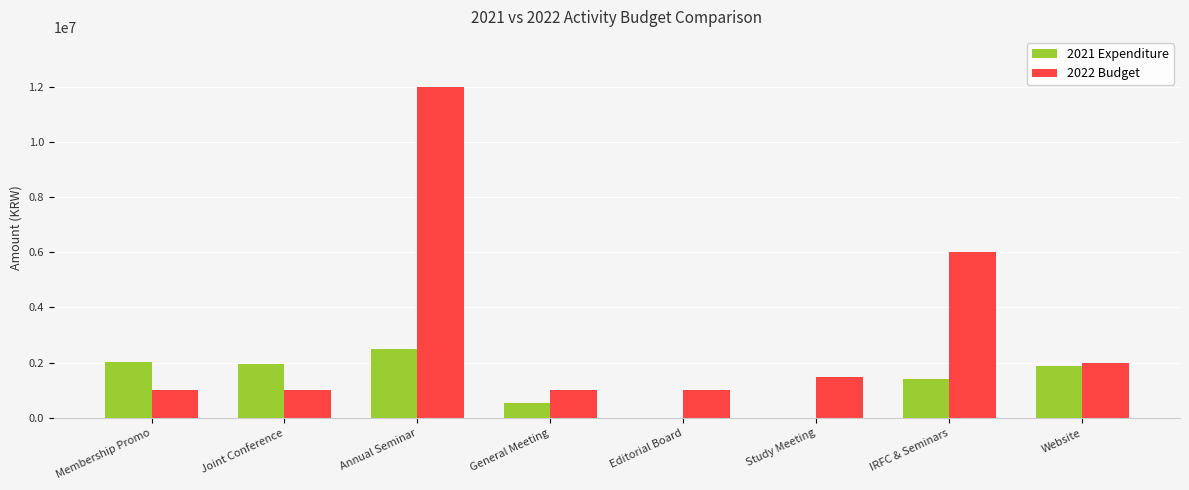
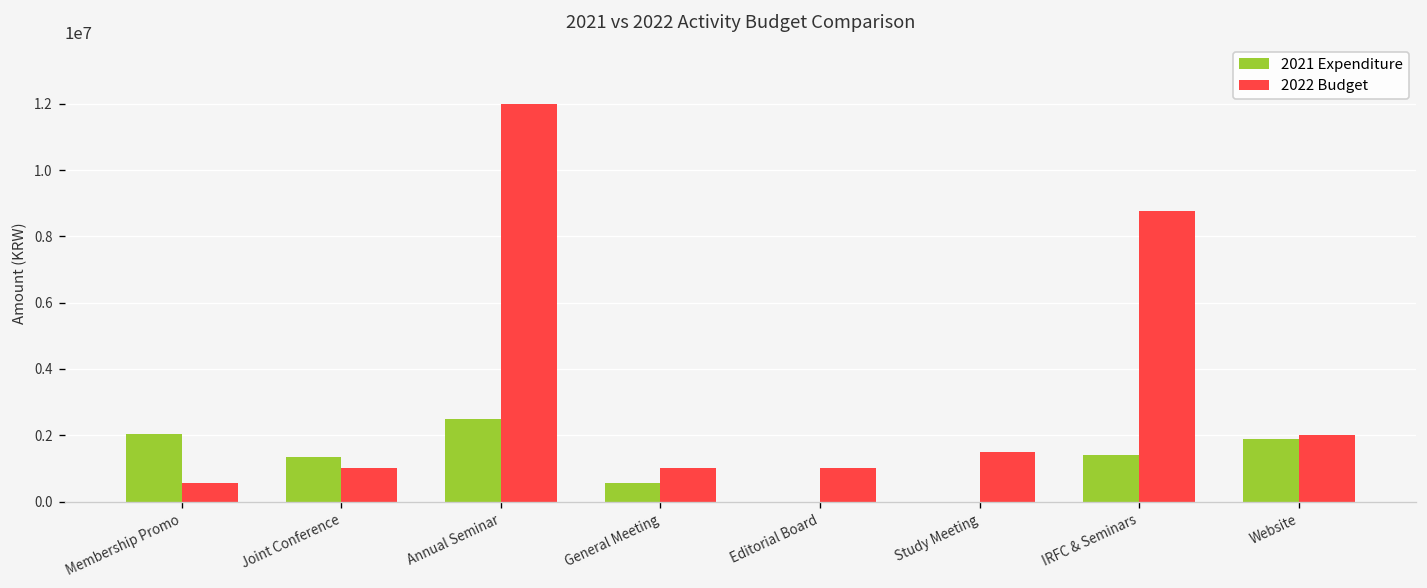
2022 Budget, Membership Promo: 1000000 -> 600000
2021 Expenditure, Joint Conference: 1900000 -> 1300000
2022 Budget, IRFC & Seminars: 6000000 -> 8800000
